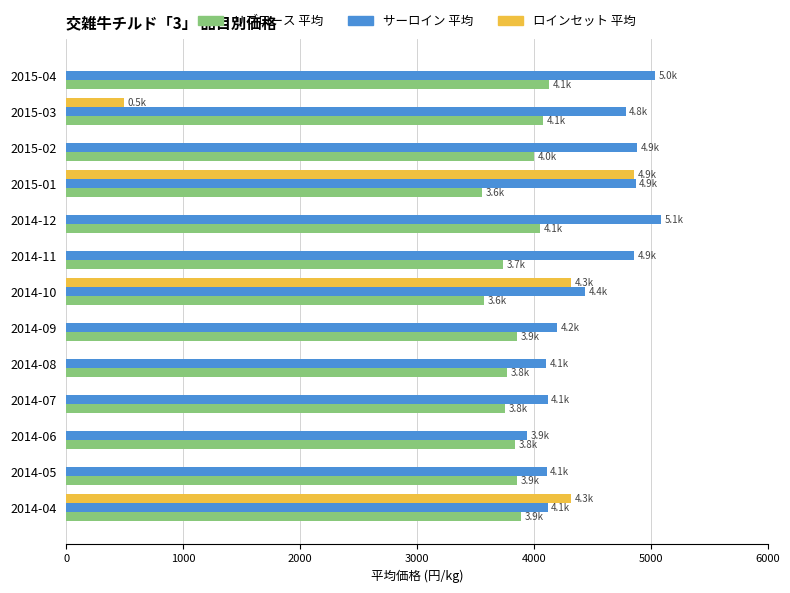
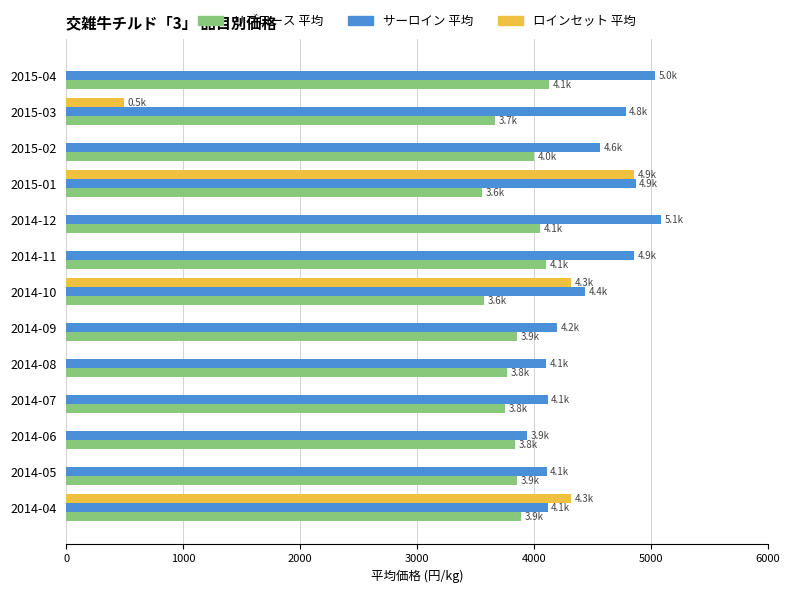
リブロース 平均, 2015-03: 4.1k -> 3.7k
サーロイン 平均, 2015-02: 4.9k -> 4.6k
リブロース 平均, 2014-11: 3.7k -> 4.1k
